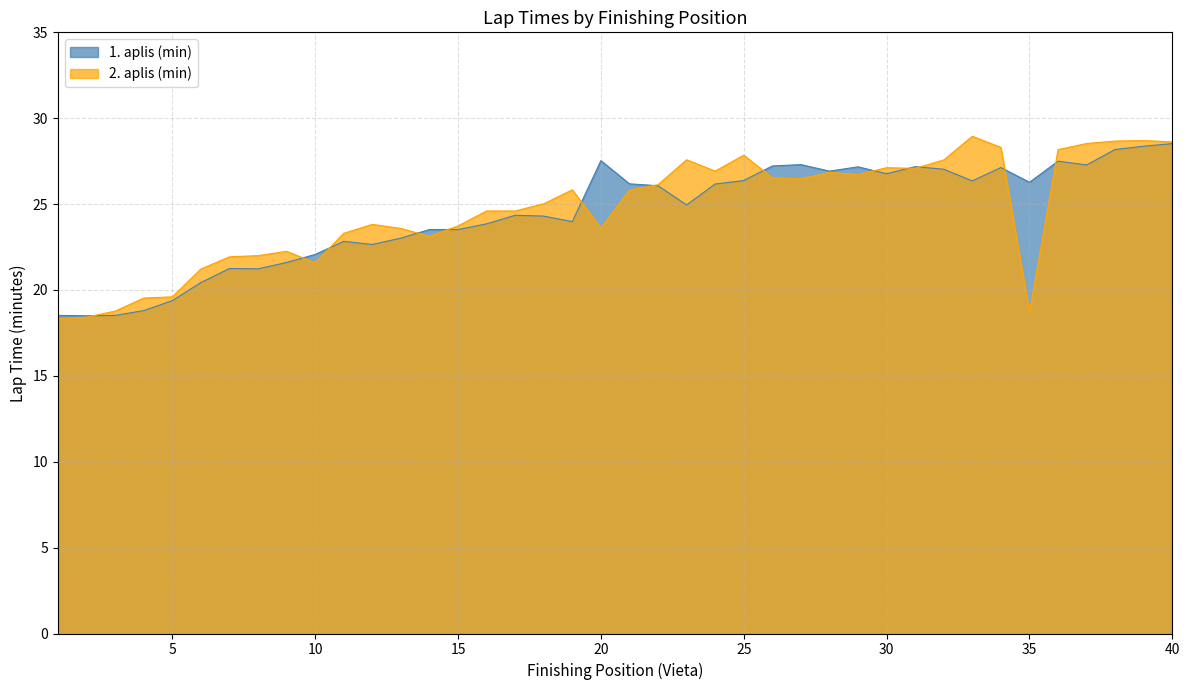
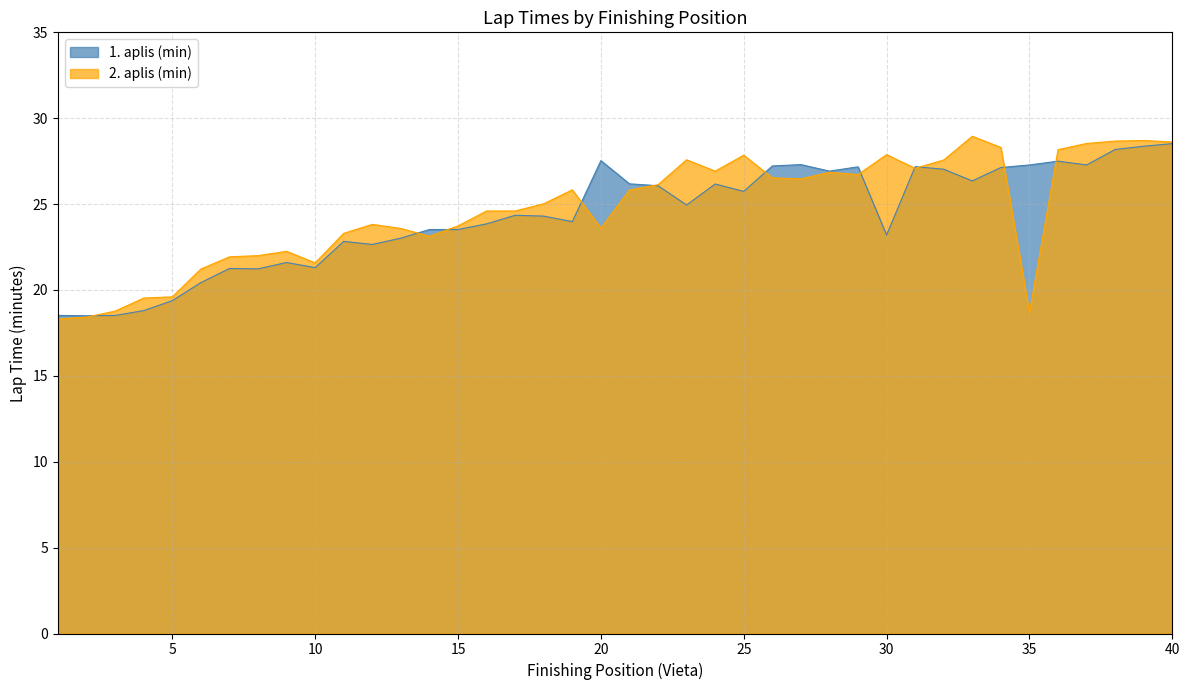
1. aplis (min), 10: 22.1 -> 21.3
1. aplis (min), 25: 26.4 -> 25.7
1. aplis (min), 30: 26.8 -> 23.2
2. aplis (min), 30: 27.1 -> 27.9
1. aplis (min), 35: 26.3 -> 27.3
